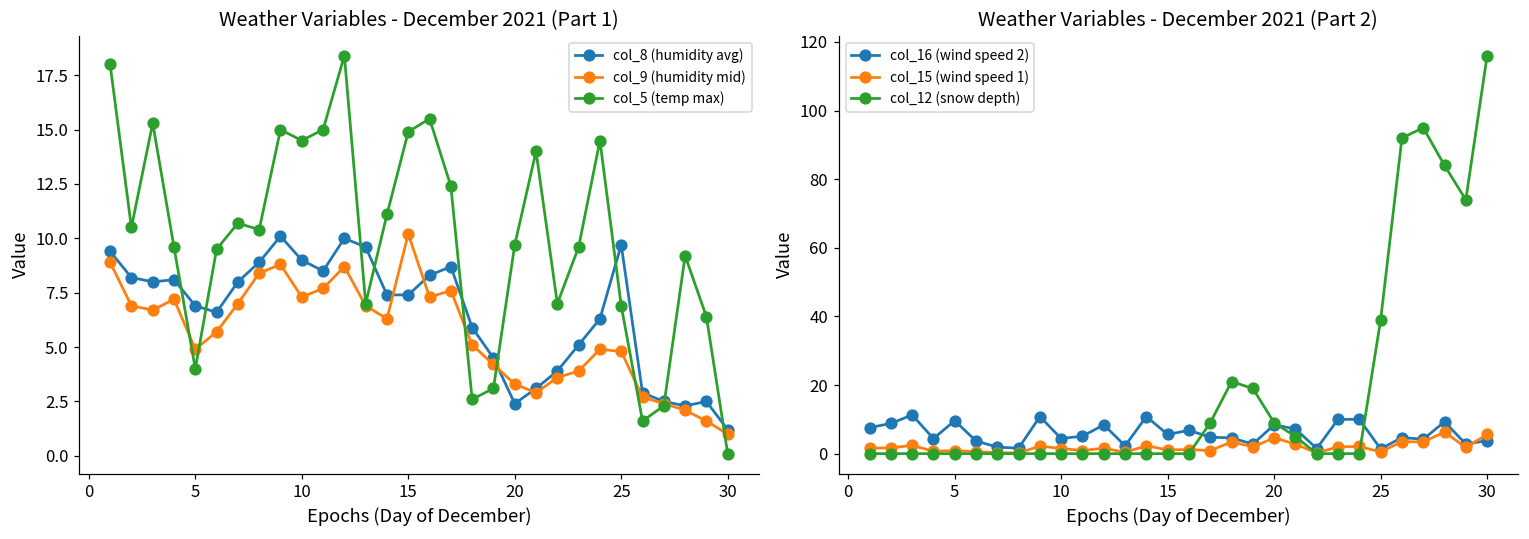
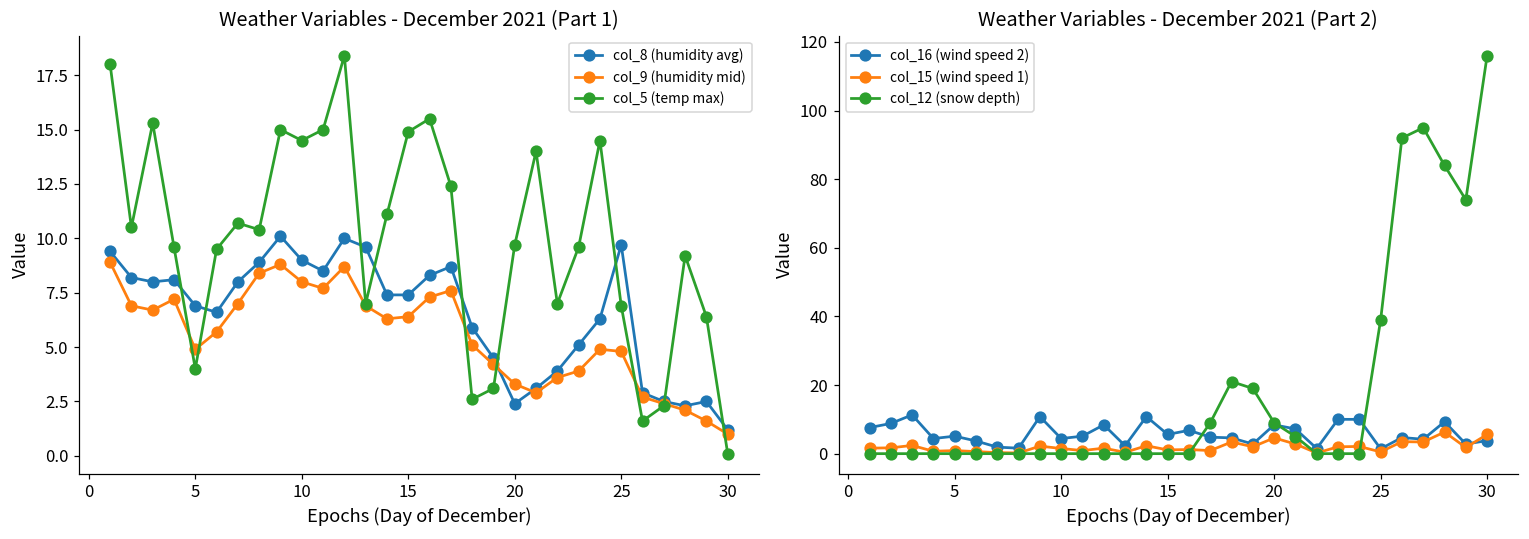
Weather Variables - December 2021 (Part 1), col_9 (humidity mid), 10: 7.3 -> 8.0
Weather Variables - December 2021 (Part 1), col_9 (humidity mid), 15: 10.2 -> 6.4
Weather Variables - December 2021 (Part 2), col_16 (wind speed 2), 5: 10 -> 5
